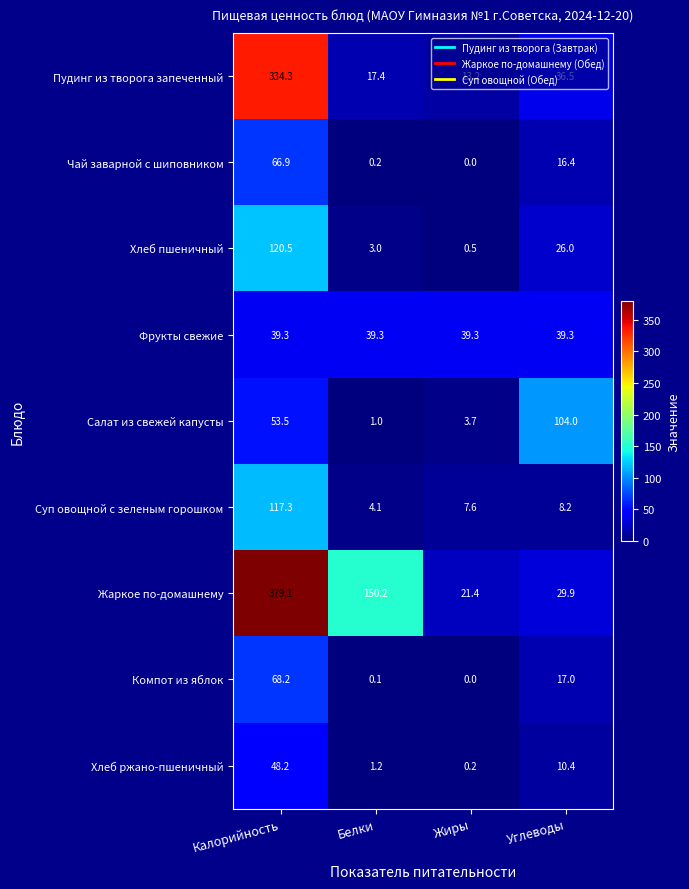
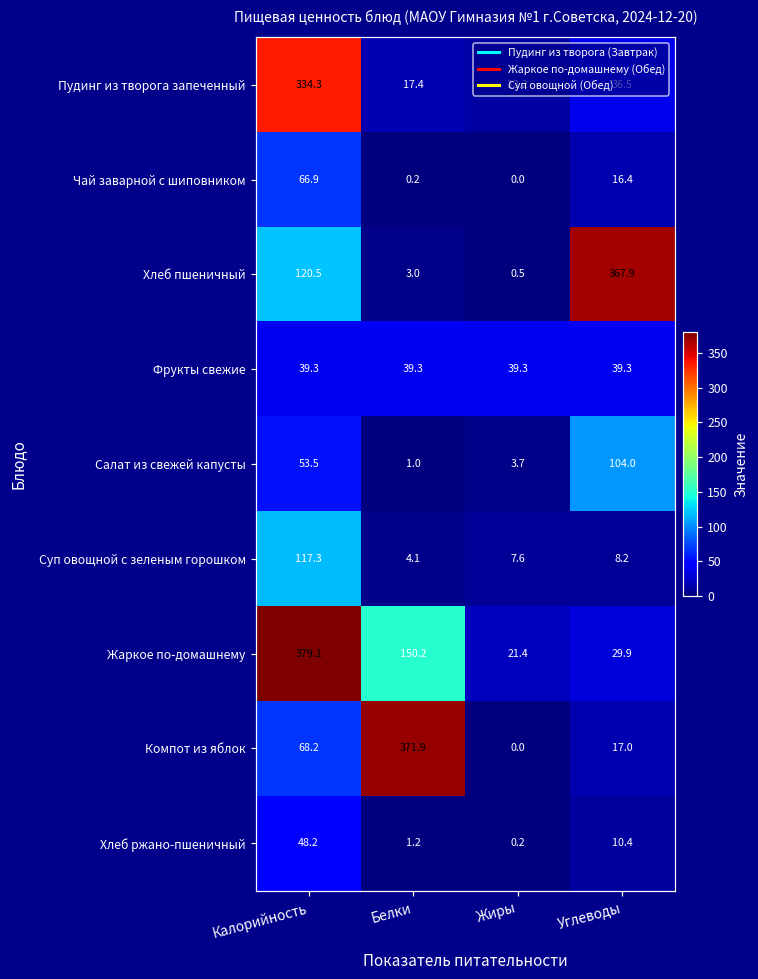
Хлеб пшеничный, Углеводы: 26.0 -> 367.9
Компот из яблок, Белки: 0.1 -> 371.9
